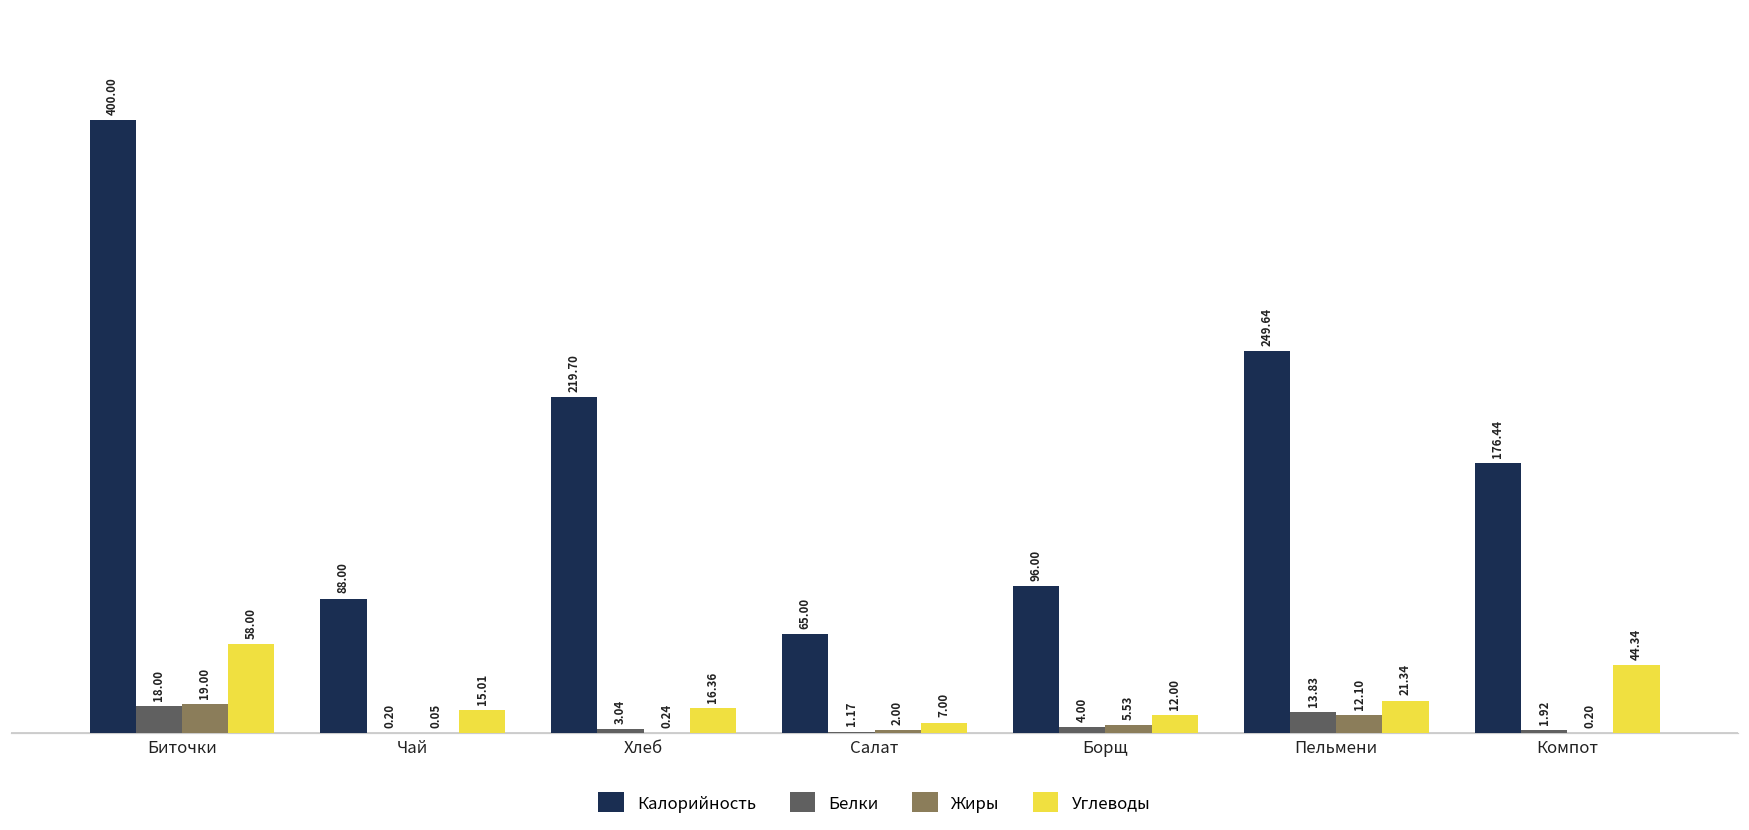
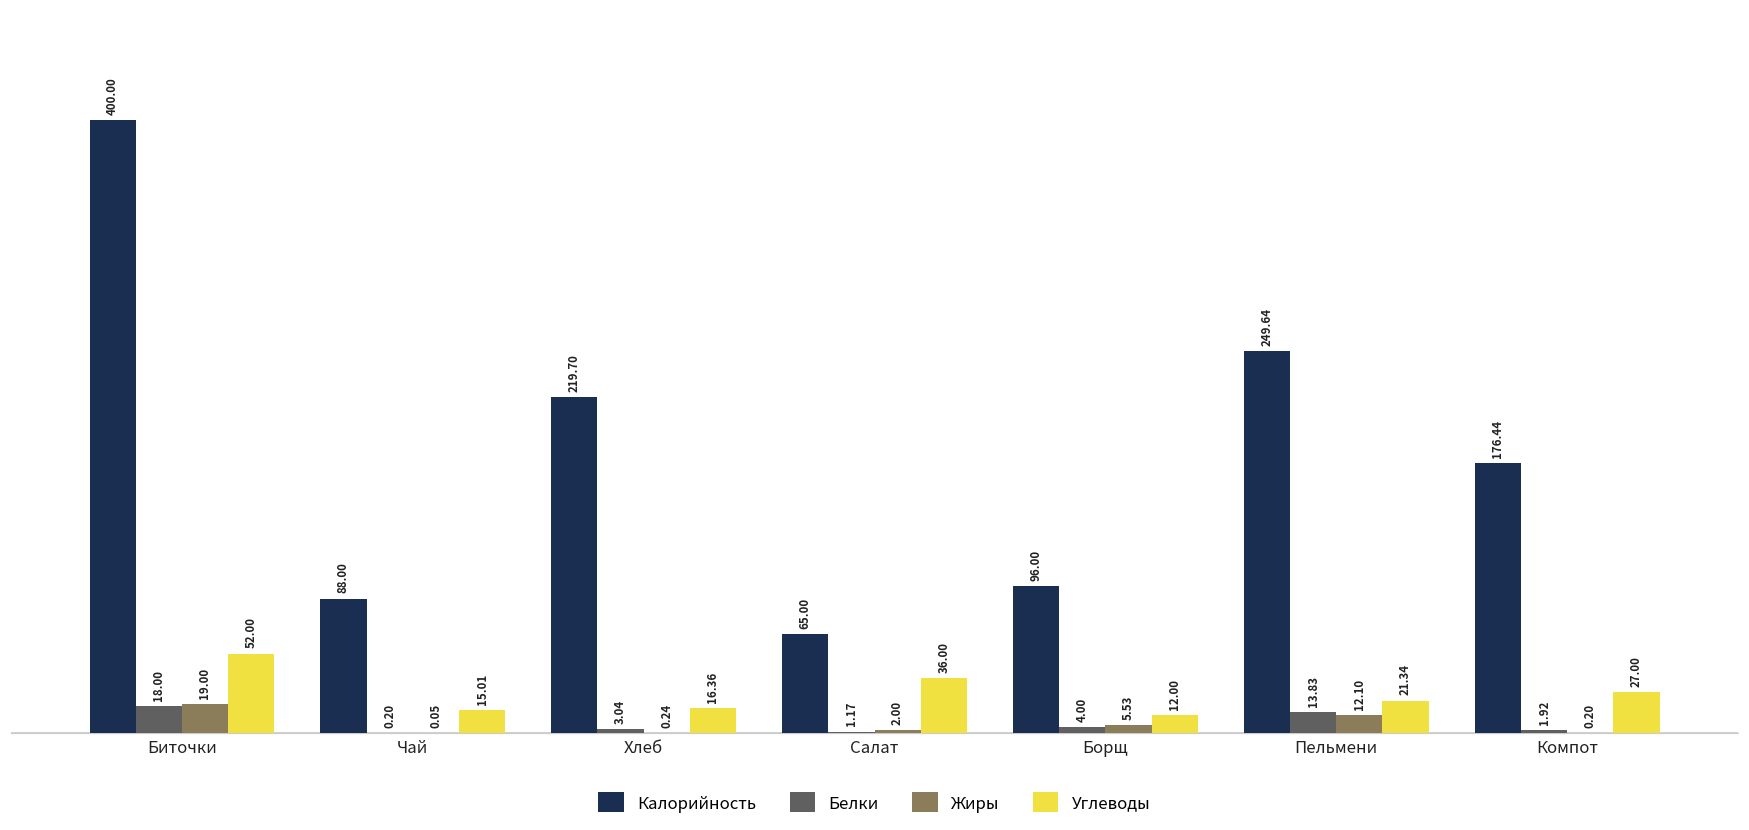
Углеводы, Биточки: 58.00 -> 52.00
Углеводы, Салат: 7.00 -> 36.00
Углеводы, Компот: 44.34 -> 27.00
